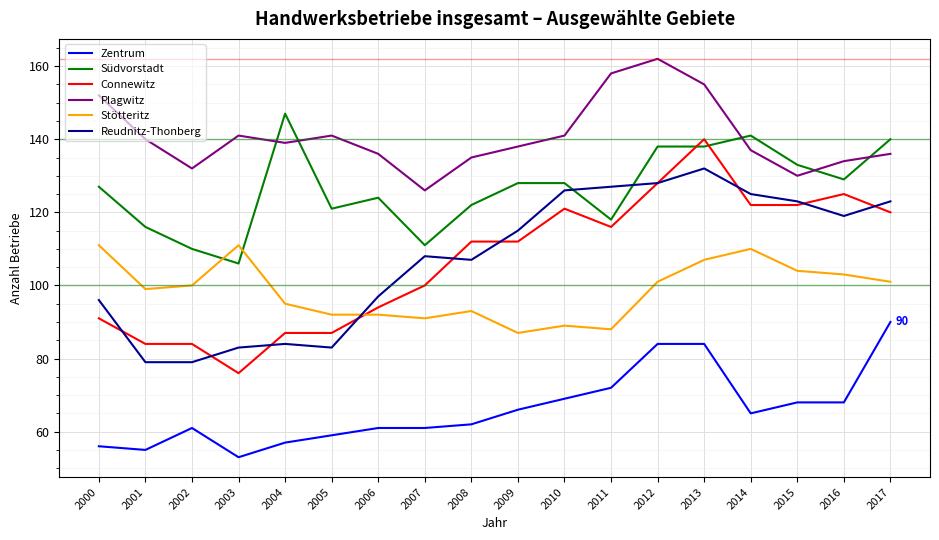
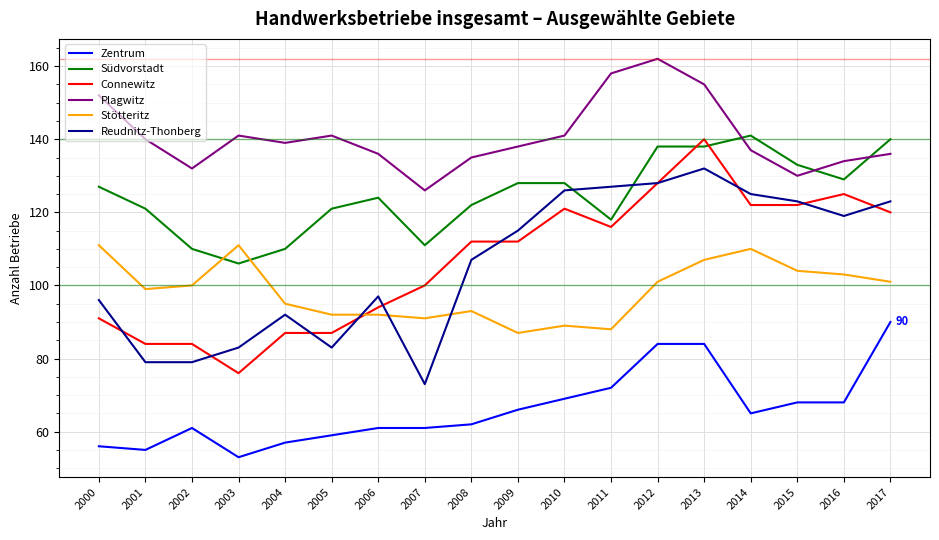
Südvorstadt, 2001: 116 -> 121
Südvorstadt, 2004: 147 -> 110
Reudnitz-Thonberg, 2004: 84 -> 92
Reudnitz-Thonberg, 2007: 108 -> 73
